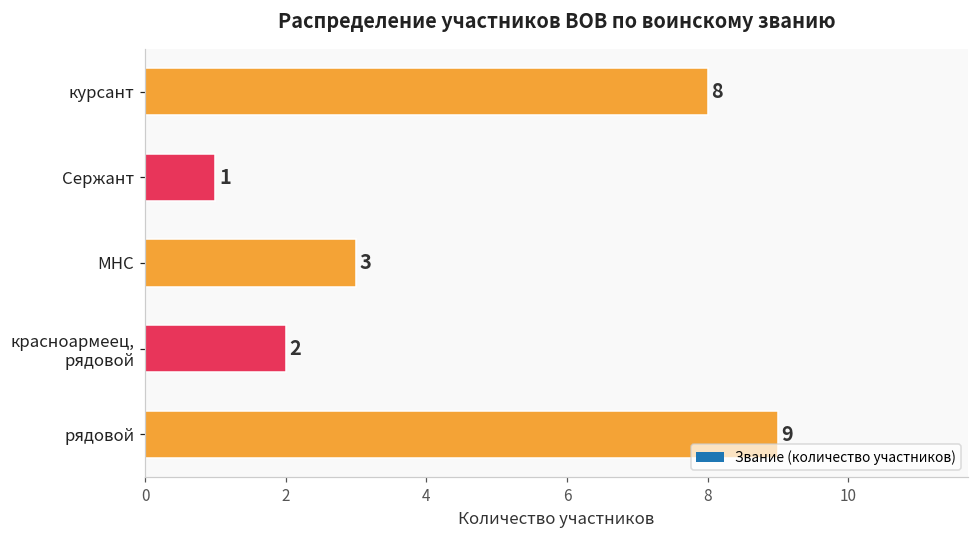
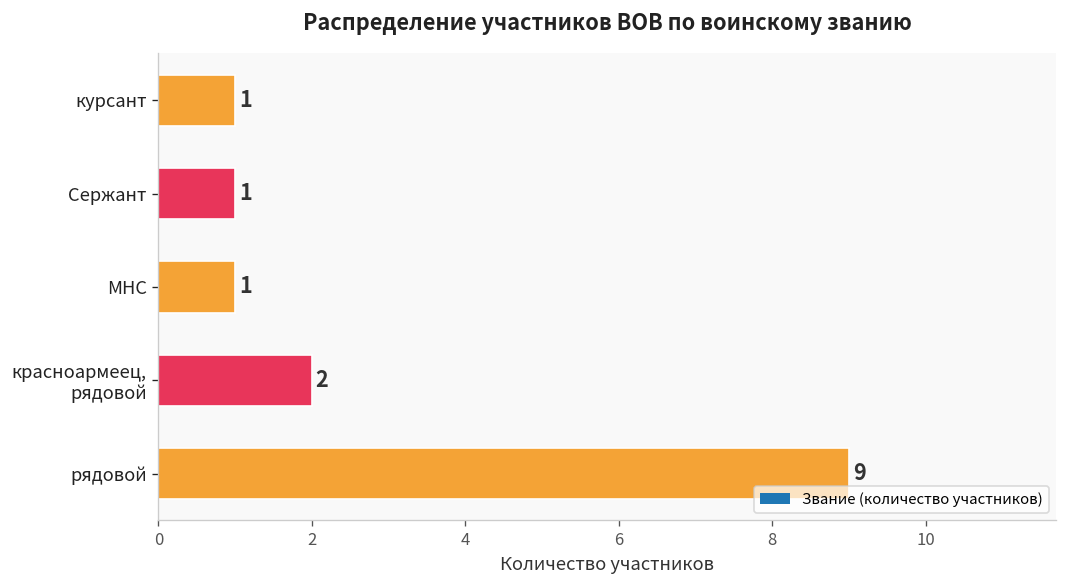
курсант: 8 -> 1
МНС: 3 -> 1
